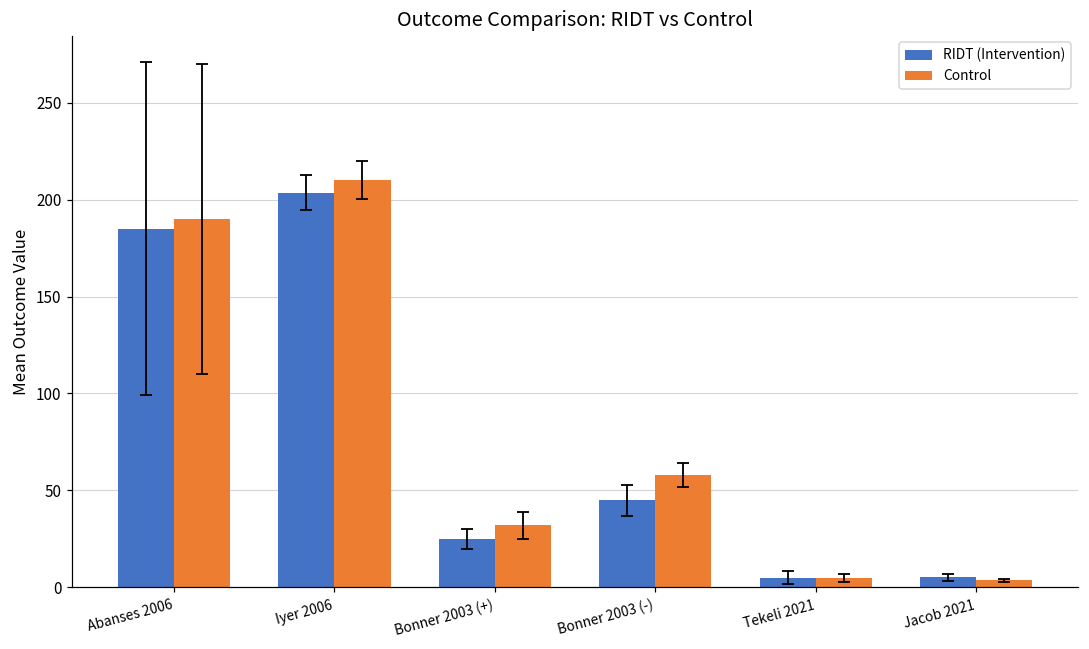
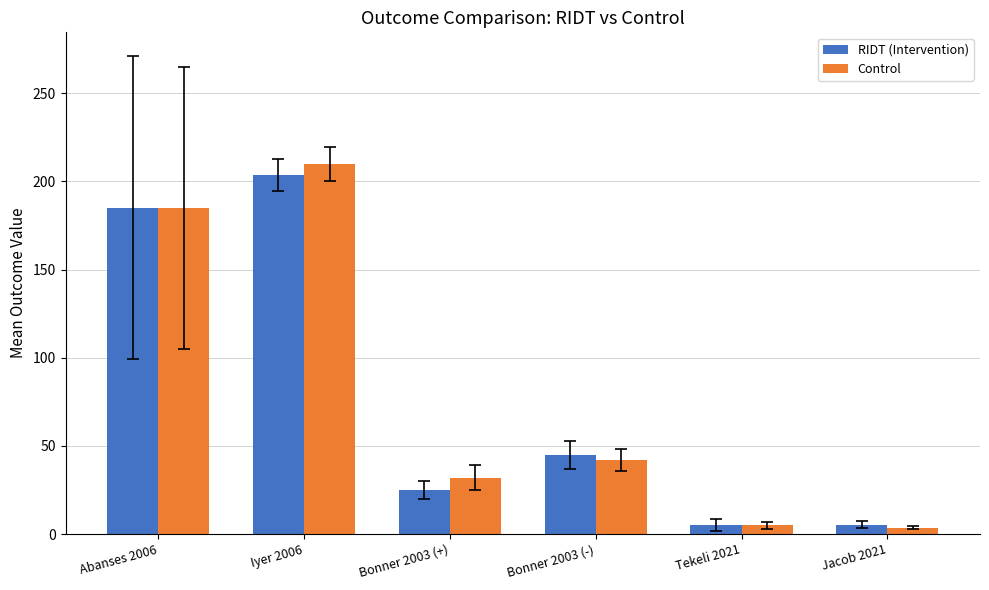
Control, Abanses 2006: 190 -> 185
Control, Bonner 2003 (-): 58 -> 42
